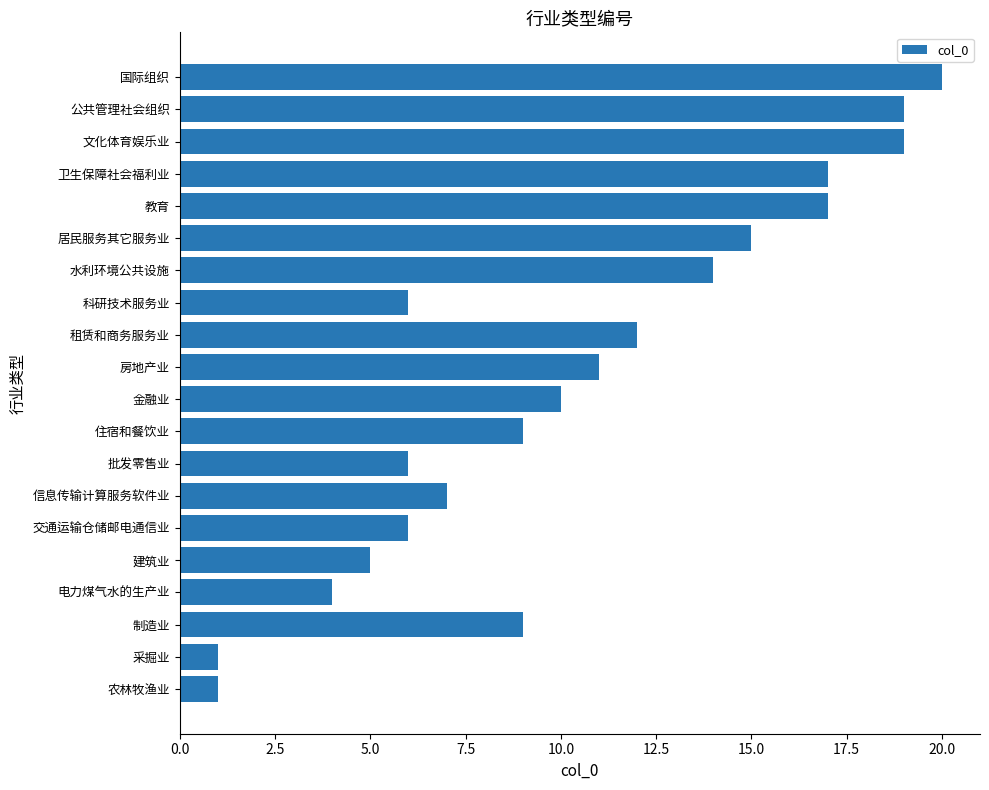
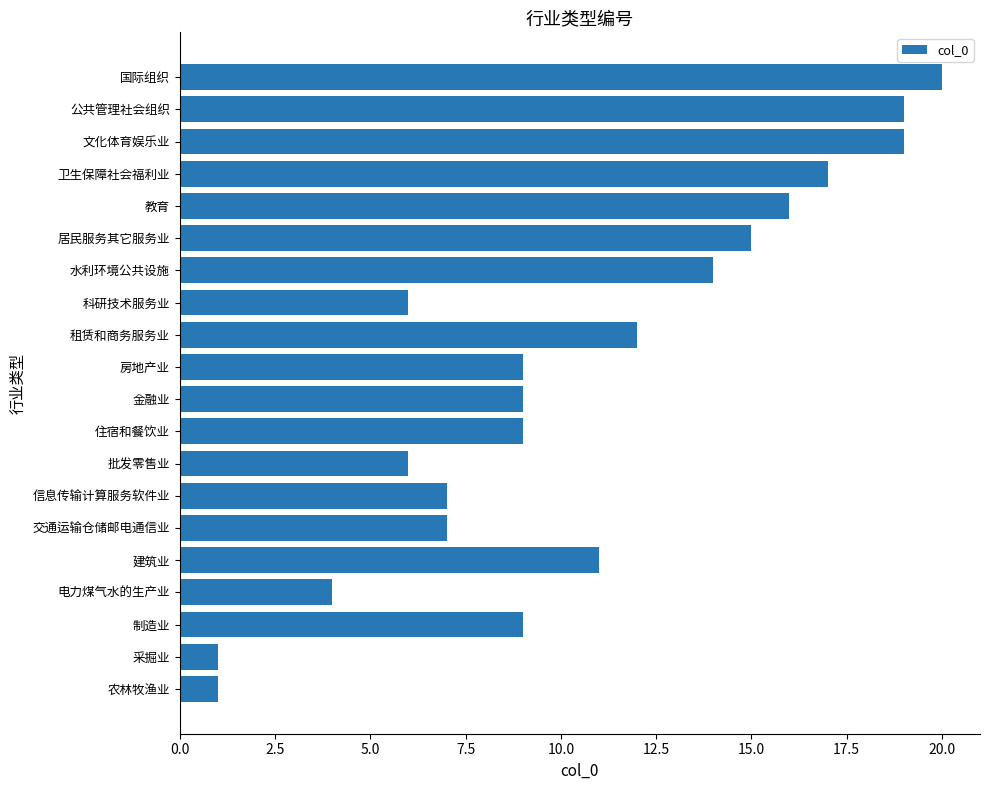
教育: 17 -> 16
房地产业: 11 -> 9
金融业: 10 -> 9
交通运输仓储邮电通信业: 6 -> 7
建筑业: 5 -> 11
